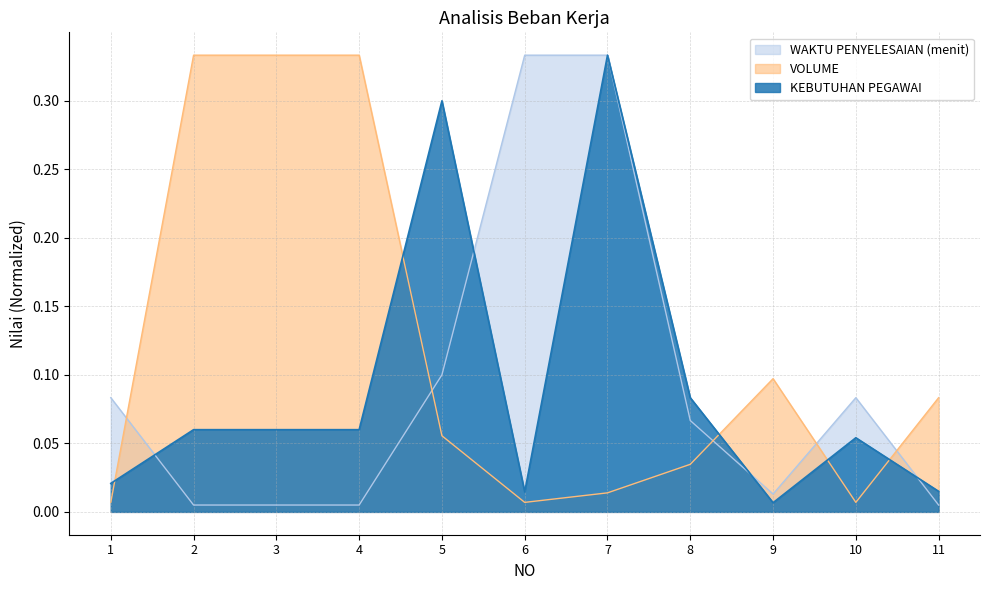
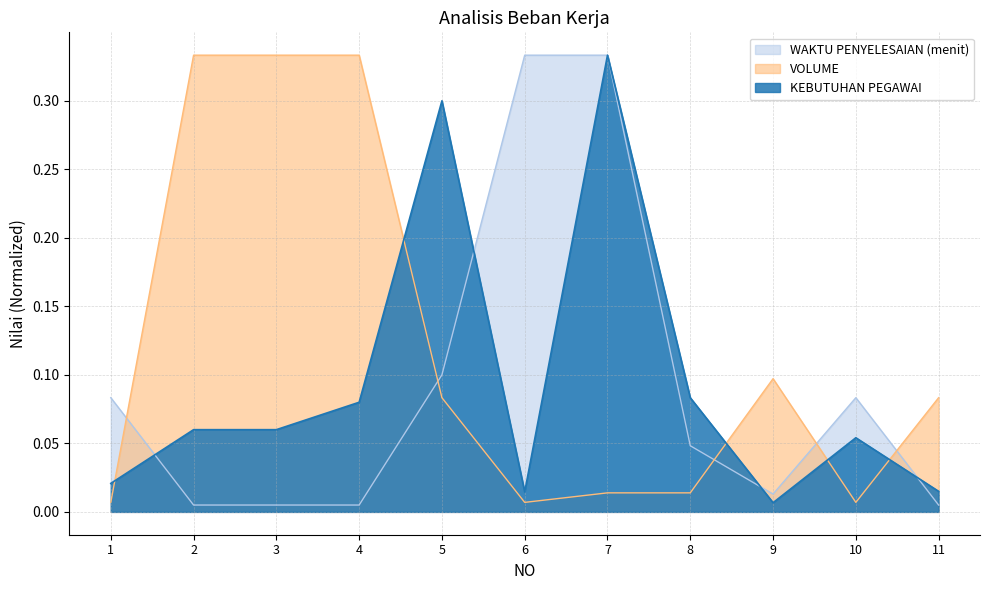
KEBUTUHAN PEGAWAI, 4: 0.06 -> 0.08
VOLUME, 5: 0.056 -> 0.083
WAKTU PENYELESAIAN (menit), 8: 0.067 -> 0.048
VOLUME, 8: 0.035 -> 0.014
